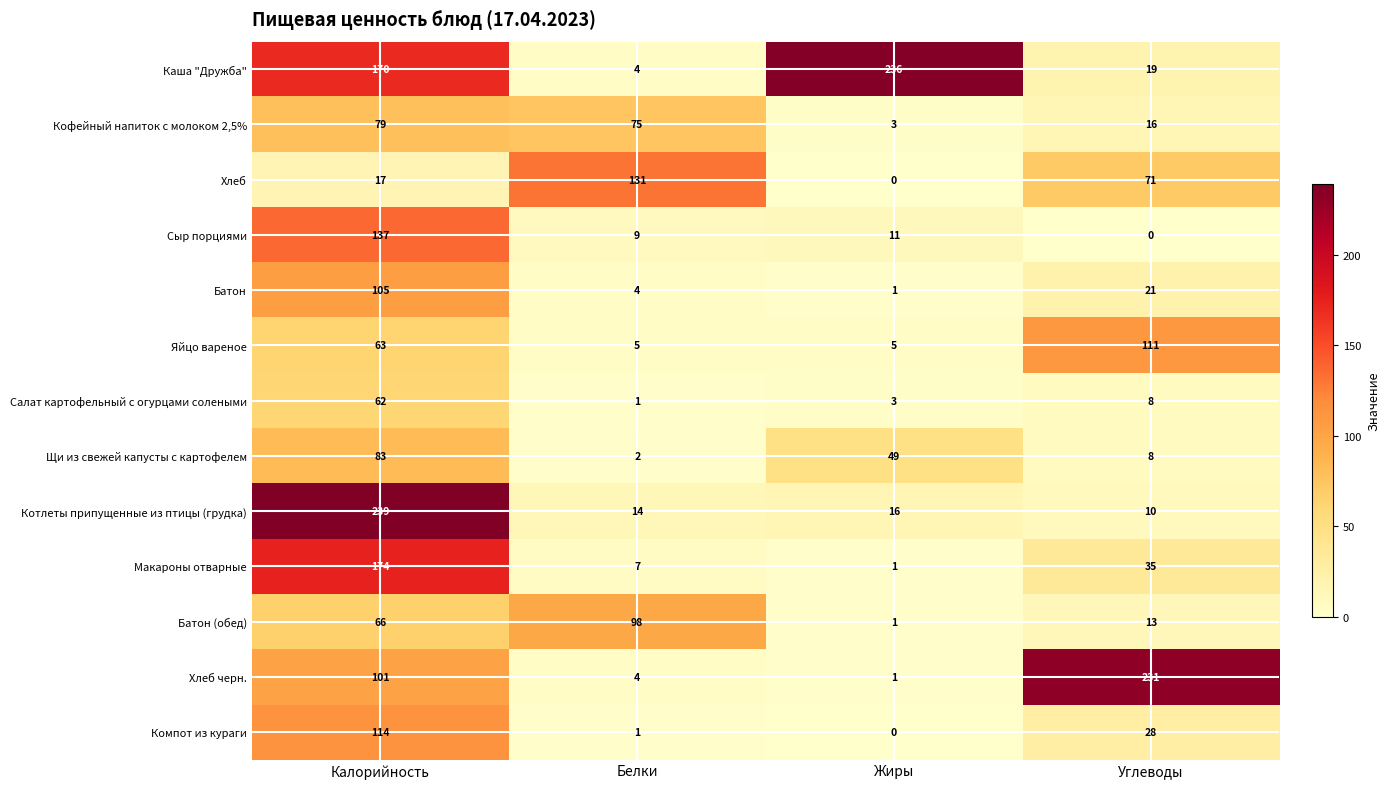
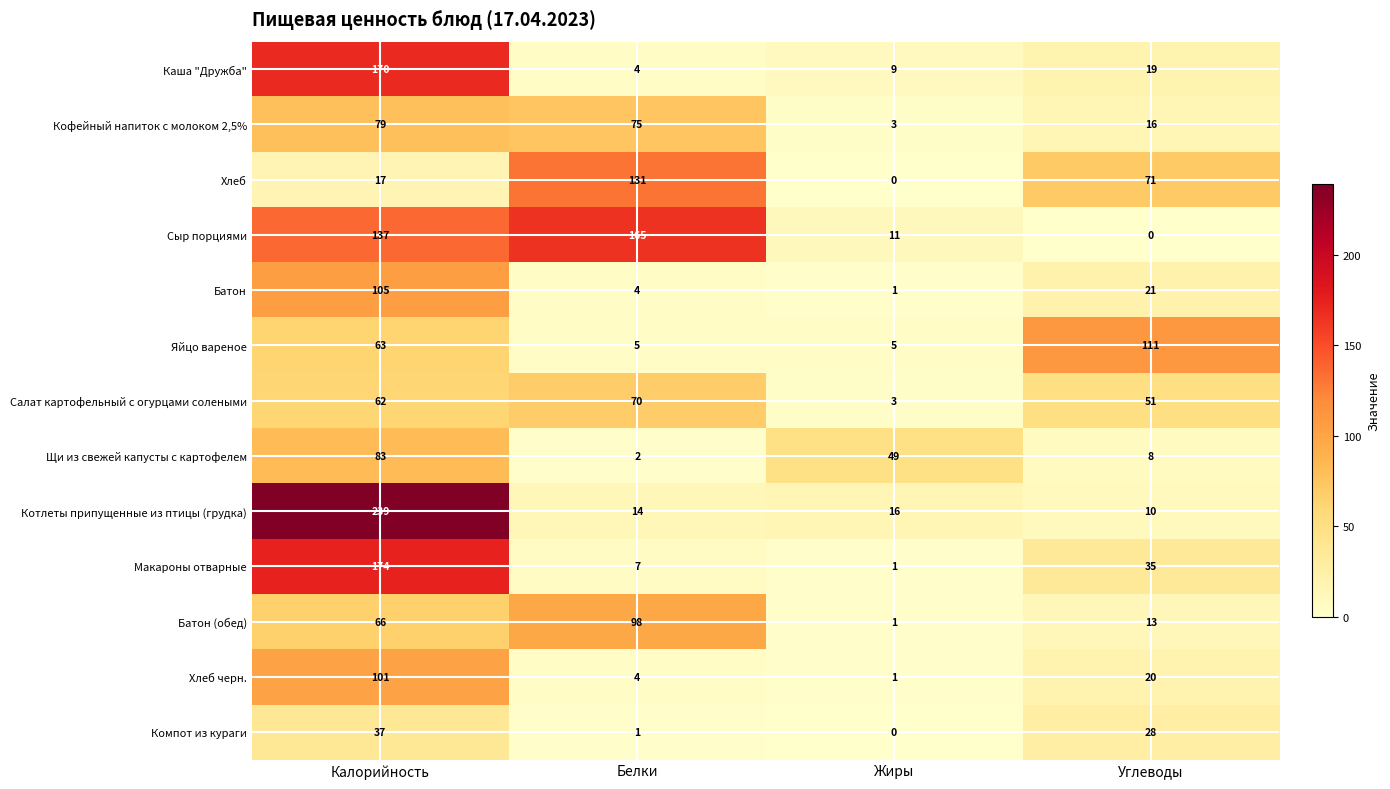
Каша "Дружба", Жиры: 236 -> 9
Сыр порциями, Белки: 9 -> 165
Салат картофельный с огурцами солеными, Белки: 1 -> 70
Салат картофельный с огурцами солеными, Углеводы: 8 -> 51
Хлеб черн., Углеводы: 231 -> 20
Компот из кураги, Калорийность: 114 -> 37
